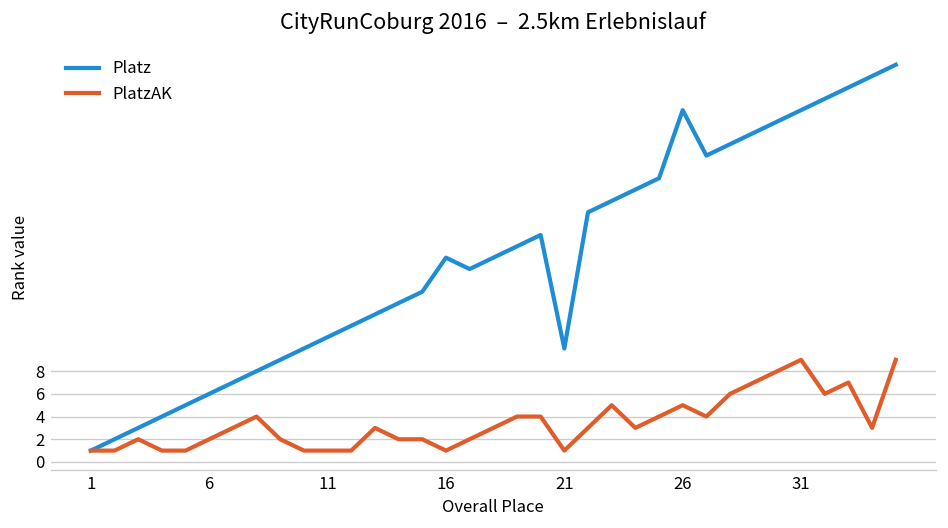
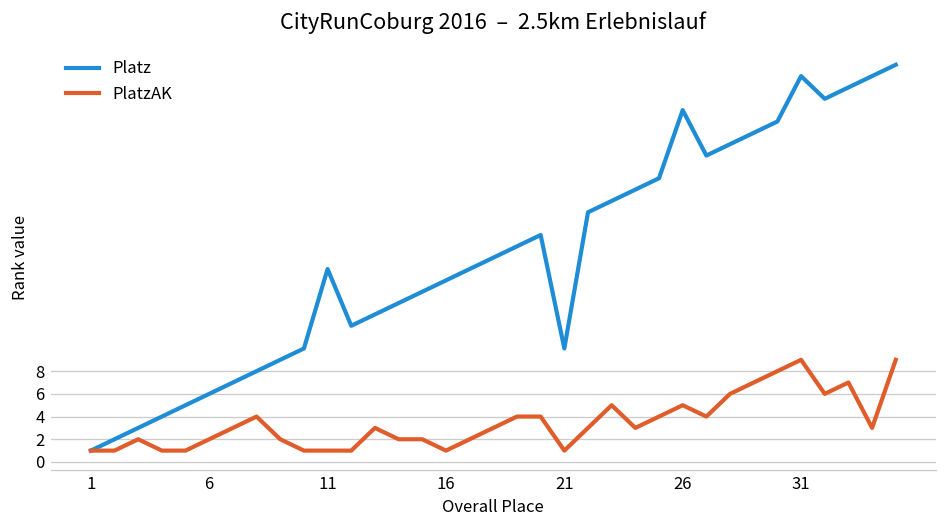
Platz, 11: 11 -> 17
Platz, 16: 18 -> 16
Platz, 31: 31 -> 34
